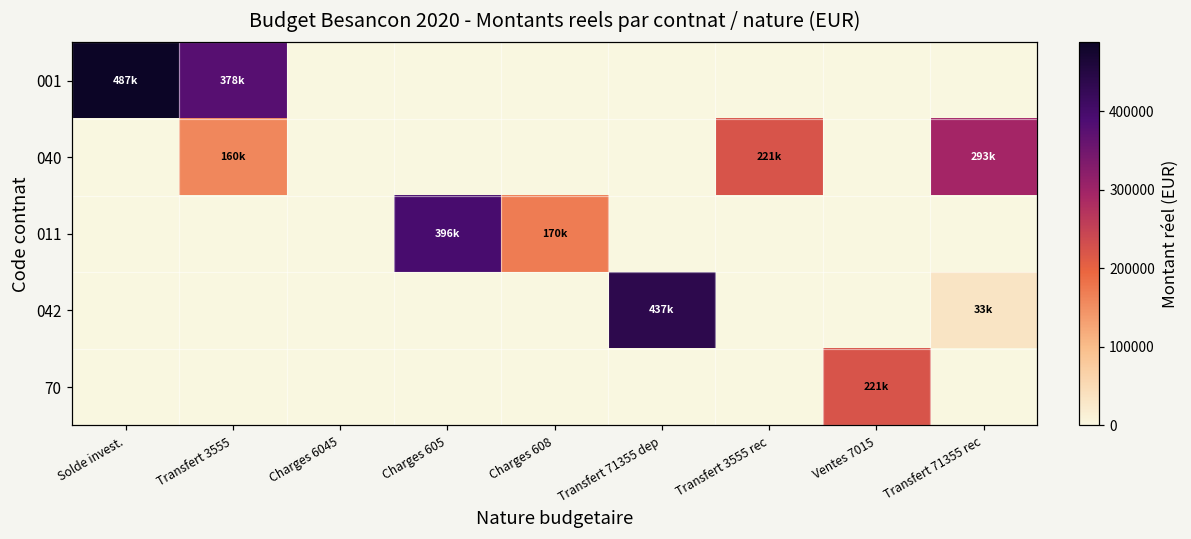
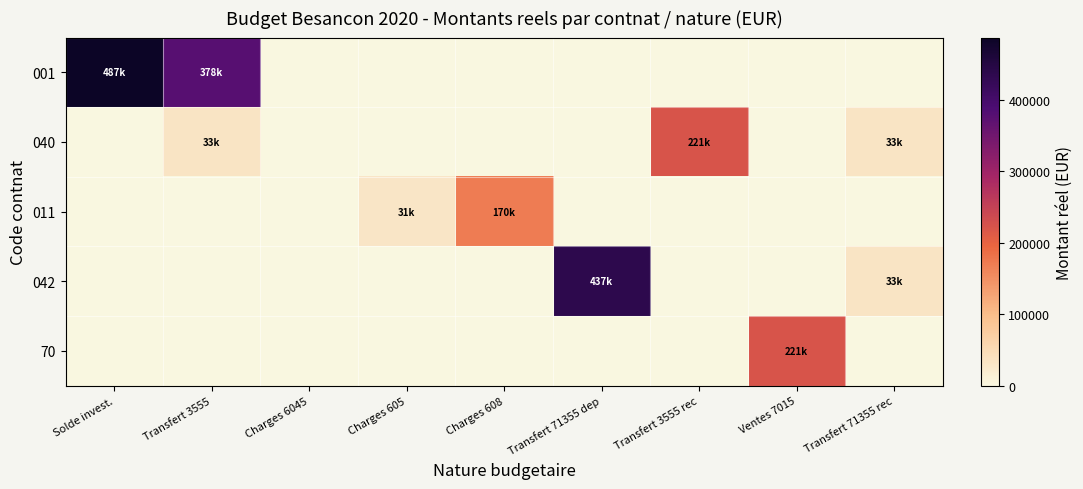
040, Transfert 3555: 160k -> 33k
040, Transfert 71355 rec: 293k -> 33k
011, Charges 605: 396k -> 31k
